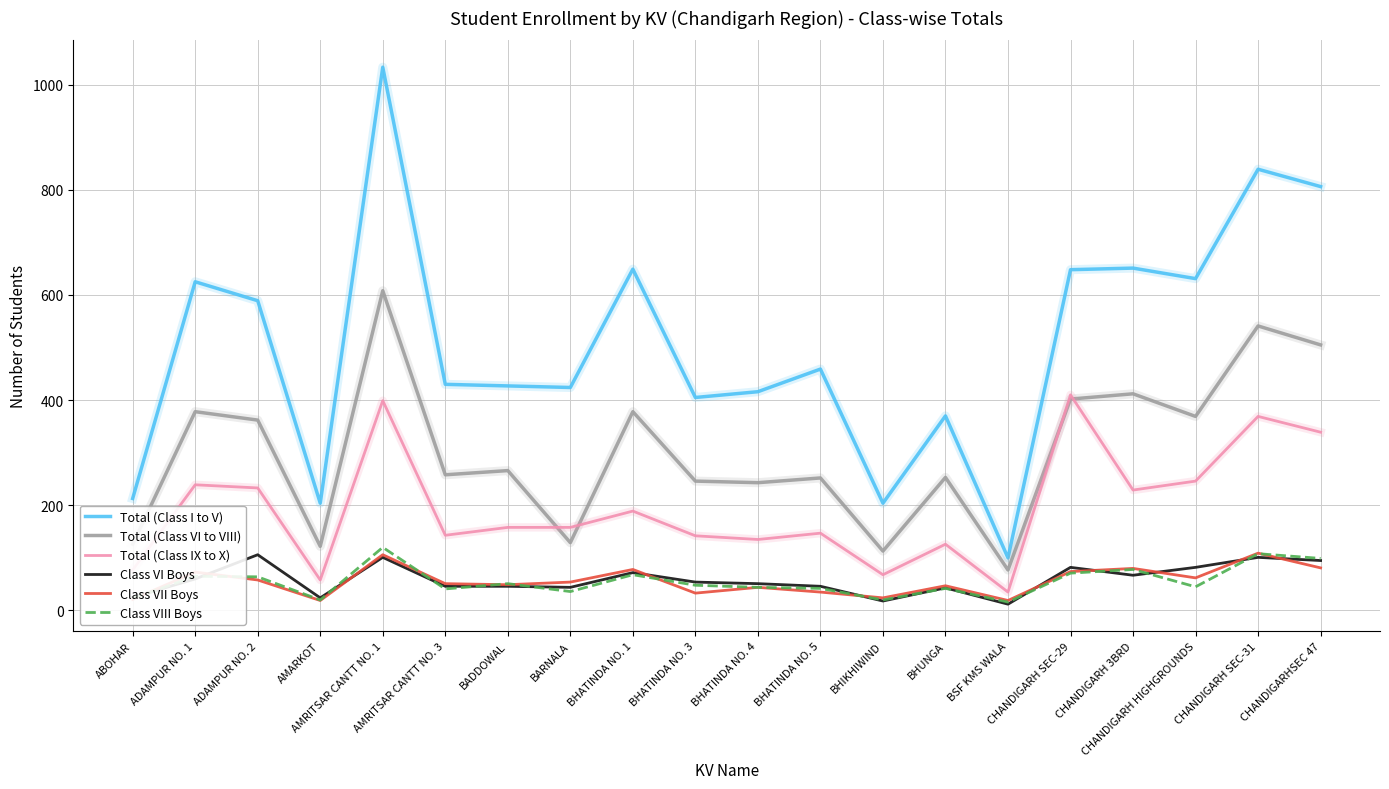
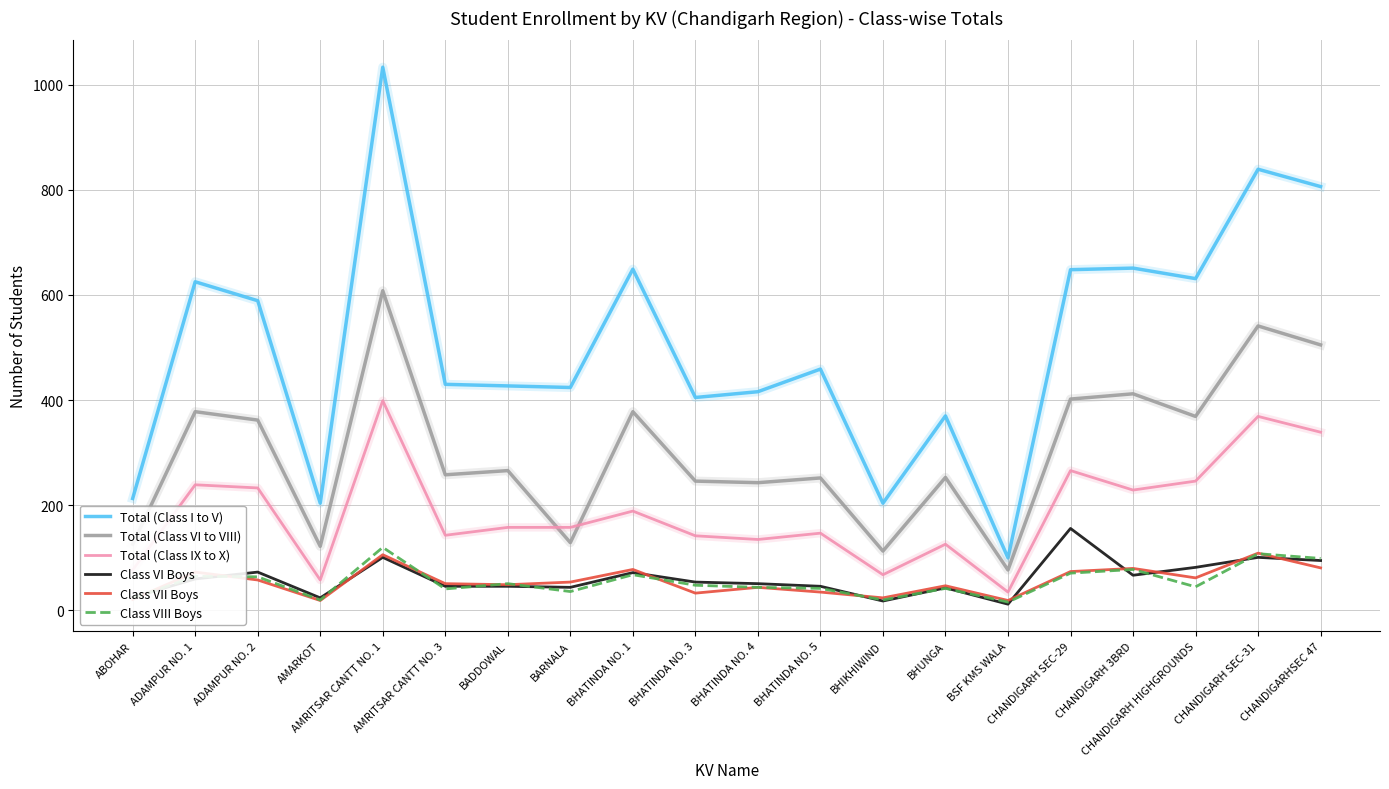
Class VI Boys, ADAMPUR NO. 2: 110 -> 70
Total (Class IX to X), CHANDIGARH SEC-29: 410 -> 270
Class VI Boys, CHANDIGARH SEC-29: 80 -> 160
